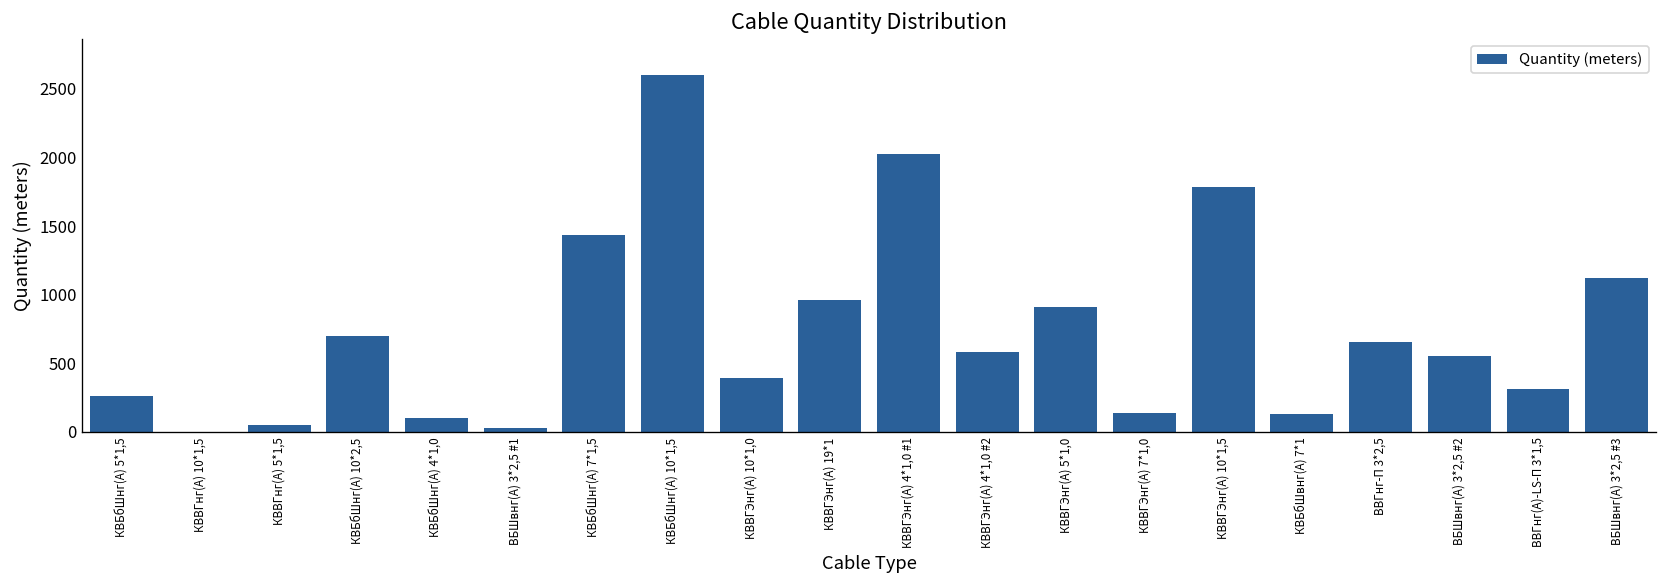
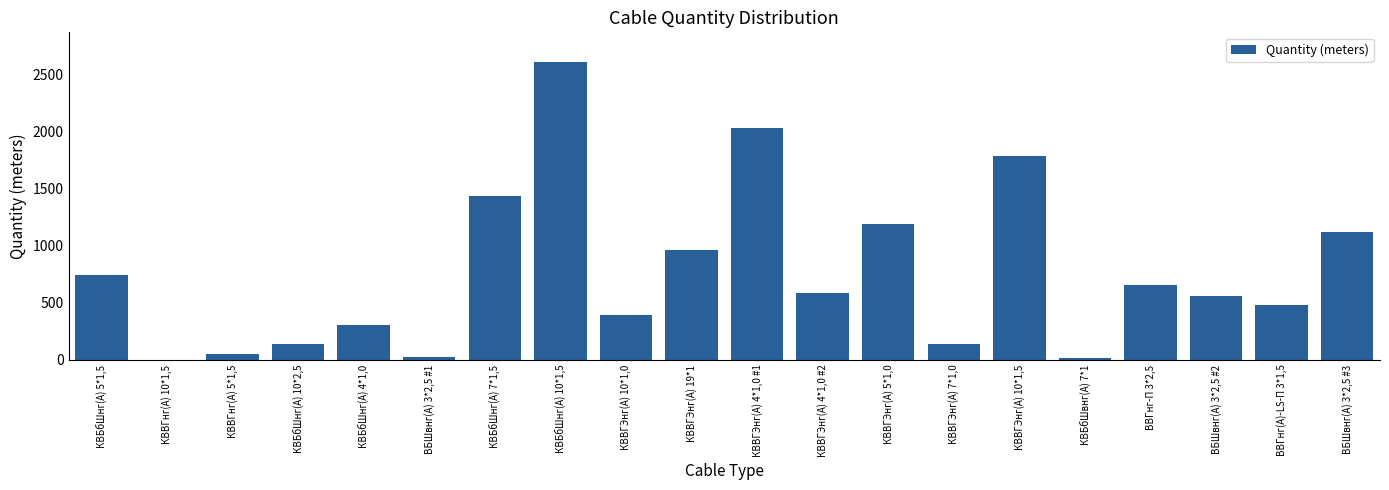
КВБбШнг(А) 5*1,5: 260 -> 740
КВБбШнг(А) 10*2,5: 700 -> 140
КВБбШнг(А) 4*1,0: 100 -> 300
КВВГЭнг(А) 5*1,0: 910 -> 1190
КВБбШвнг(А) 7*1: 130 -> 20
ВВГнг(А)-LS-П 3*1,5: 310 -> 480
